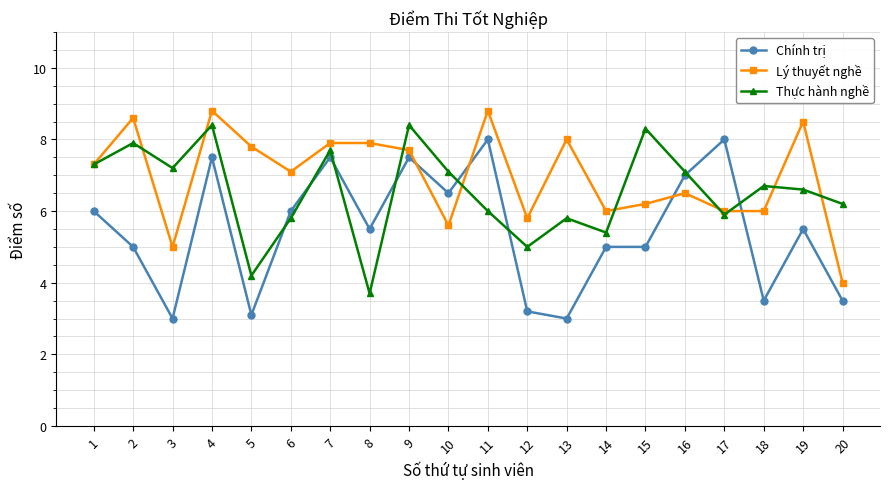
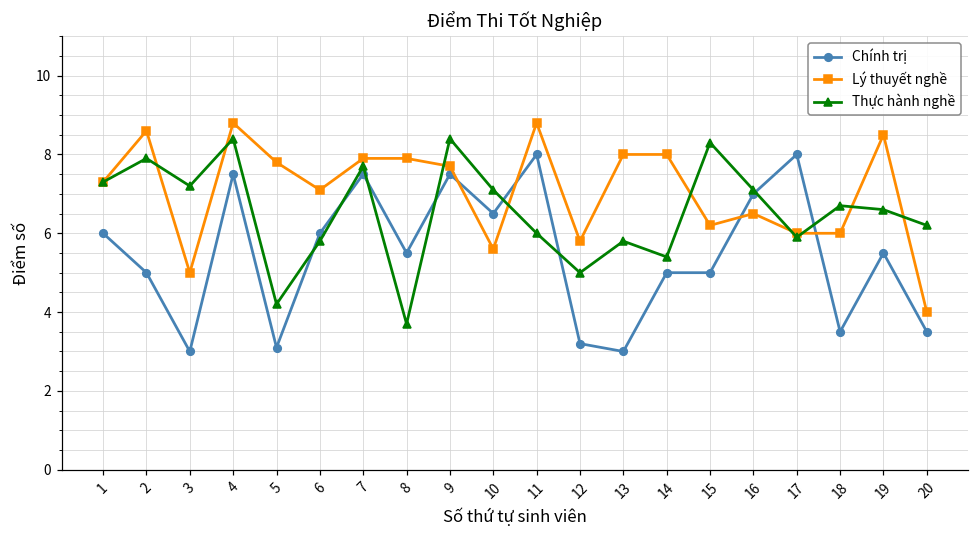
Lý thuyết nghề, 14: 6 -> 8
